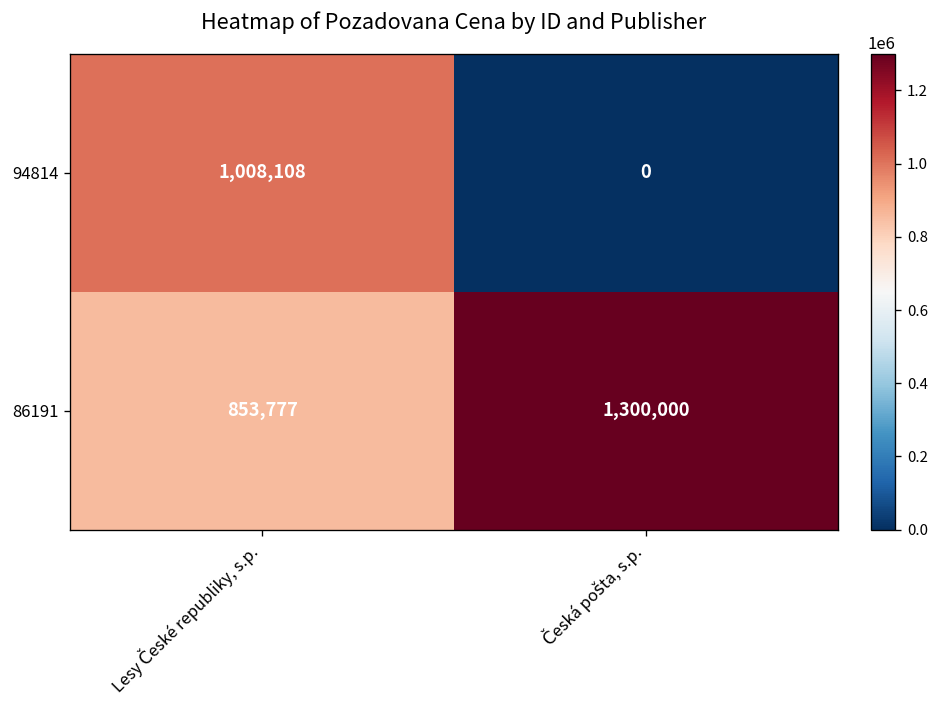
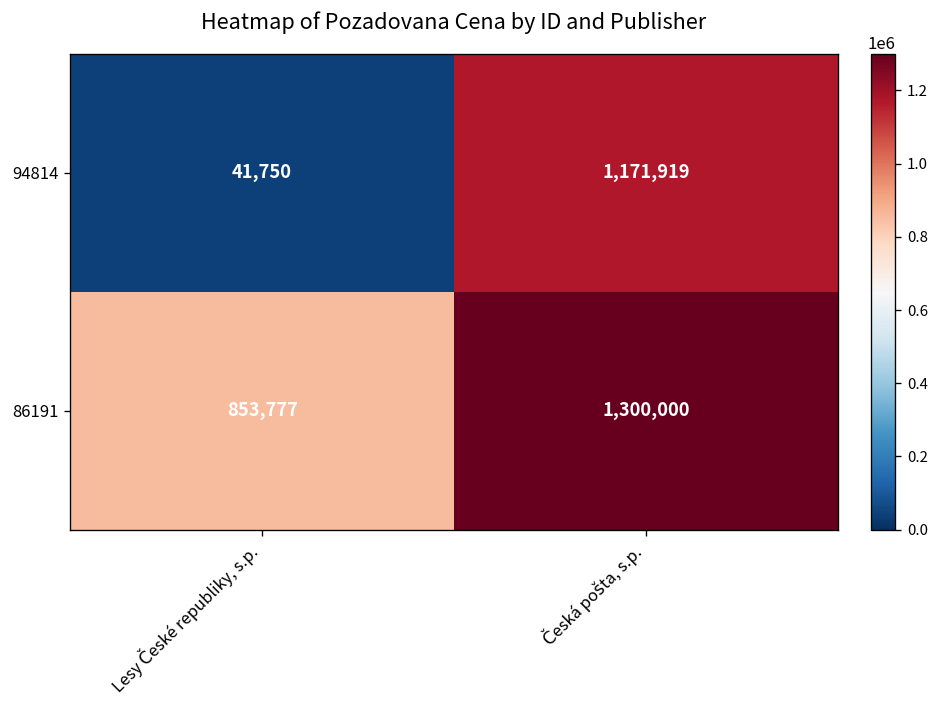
94814, Lesy České republiky, s.p.: 1,008,108 -> 41,750
94814, Česká pošta, s.p.: 0 -> 1,171,919
